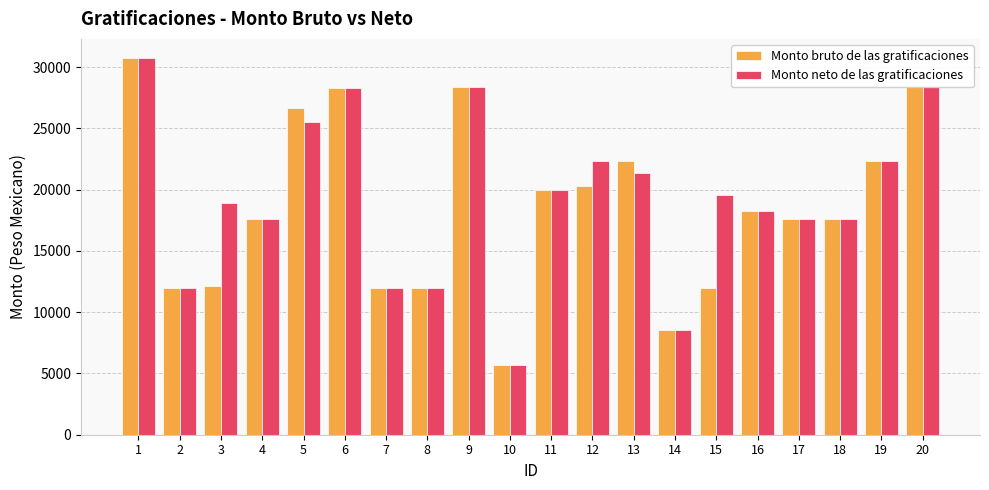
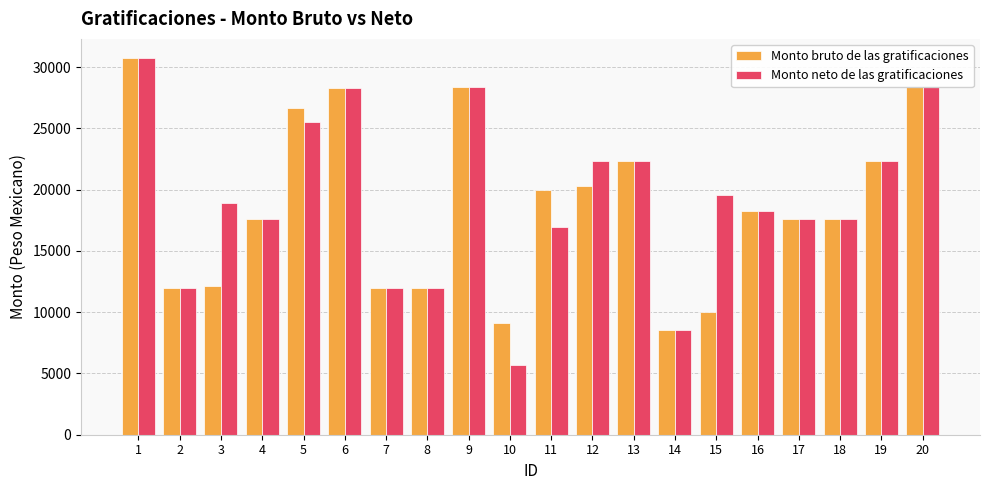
Monto bruto de las gratificaciones, 10: 5700 -> 9200
Monto neto de las gratificaciones, 11: 20000 -> 16900
Monto neto de las gratificaciones, 13: 21300 -> 22300
Monto bruto de las gratificaciones, 15: 12000 -> 10000
